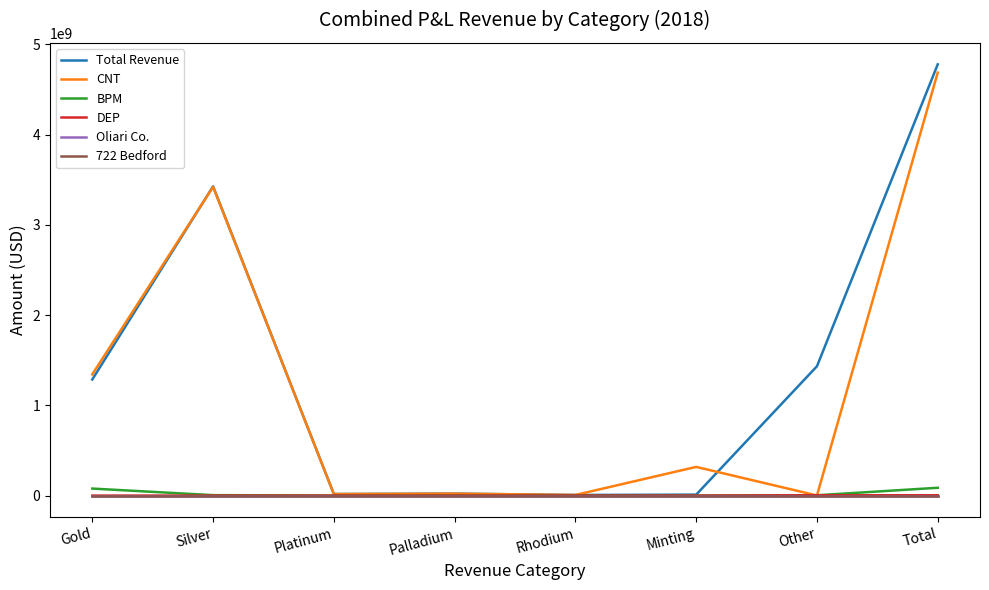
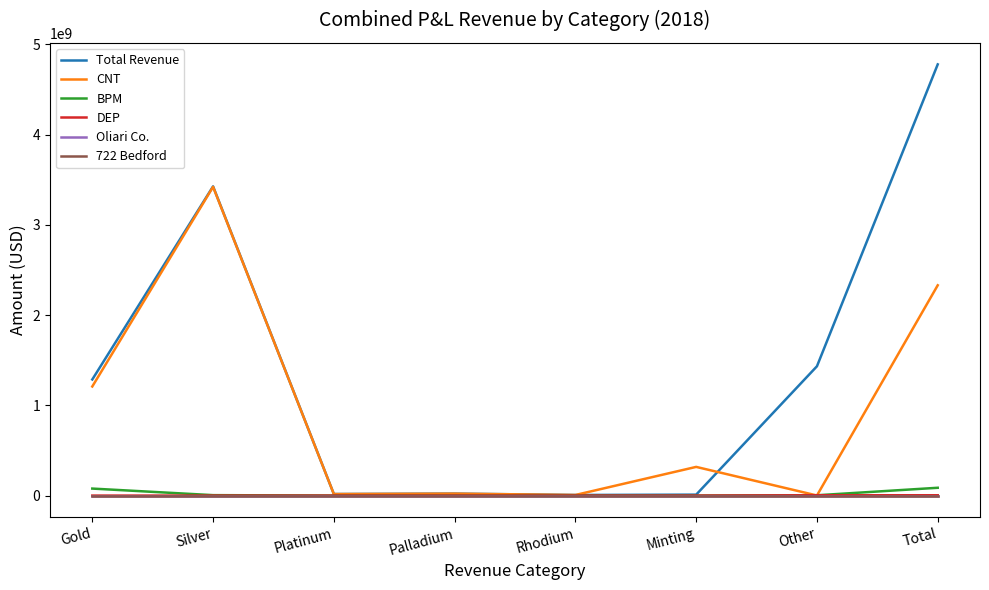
CNT, Gold: 1300000000 -> 1200000000
CNT, Total: 4700000000 -> 2300000000
